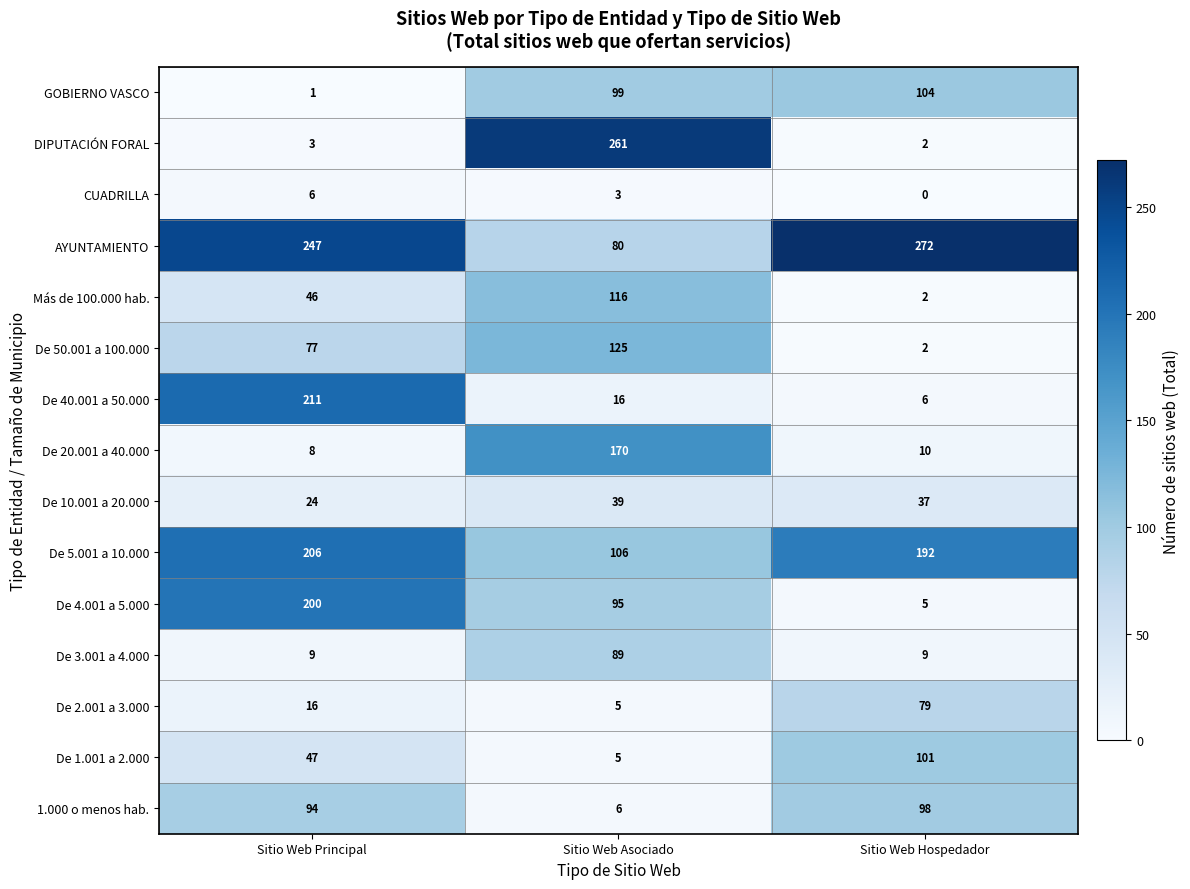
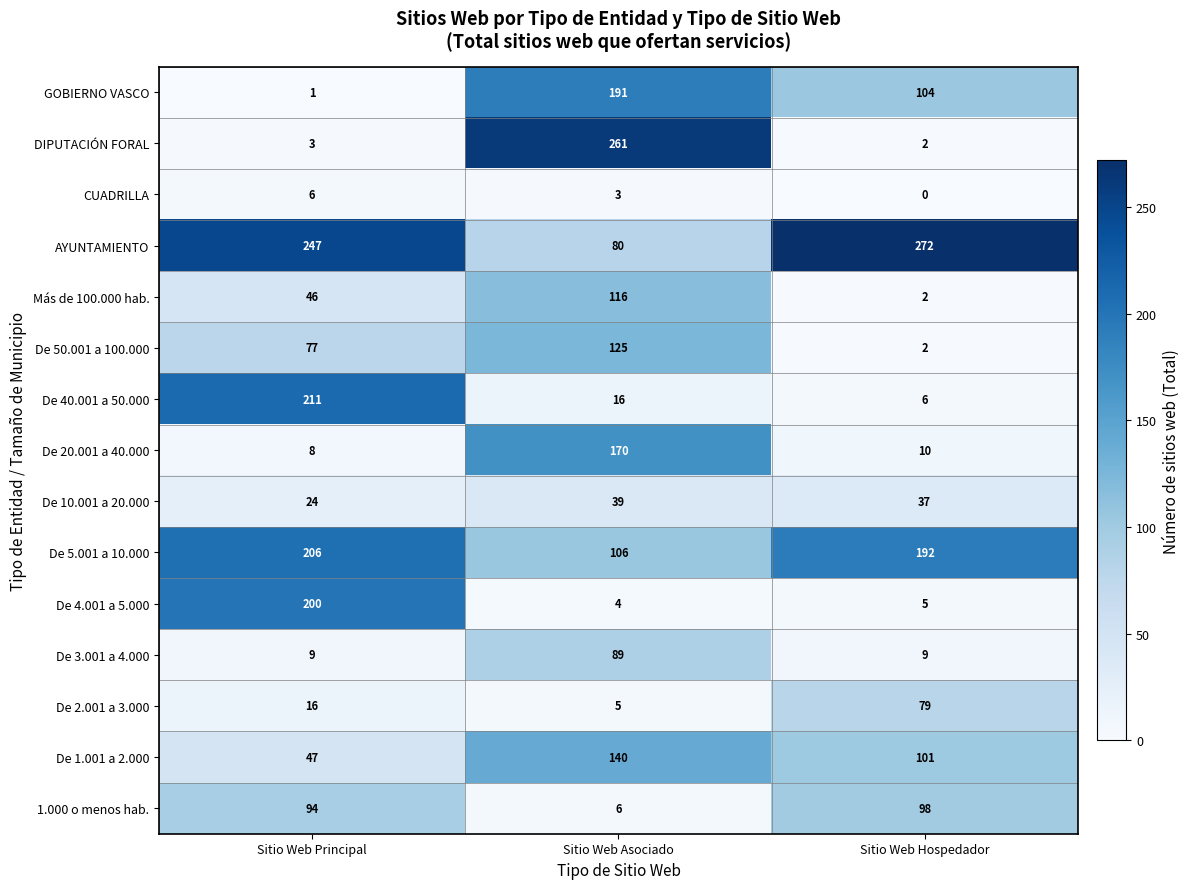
GOBIERNO VASCO, Sitio Web Asociado: 99 -> 191
De 4.001 a 5.000, Sitio Web Asociado: 95 -> 4
De 1.001 a 2.000, Sitio Web Asociado: 5 -> 140
